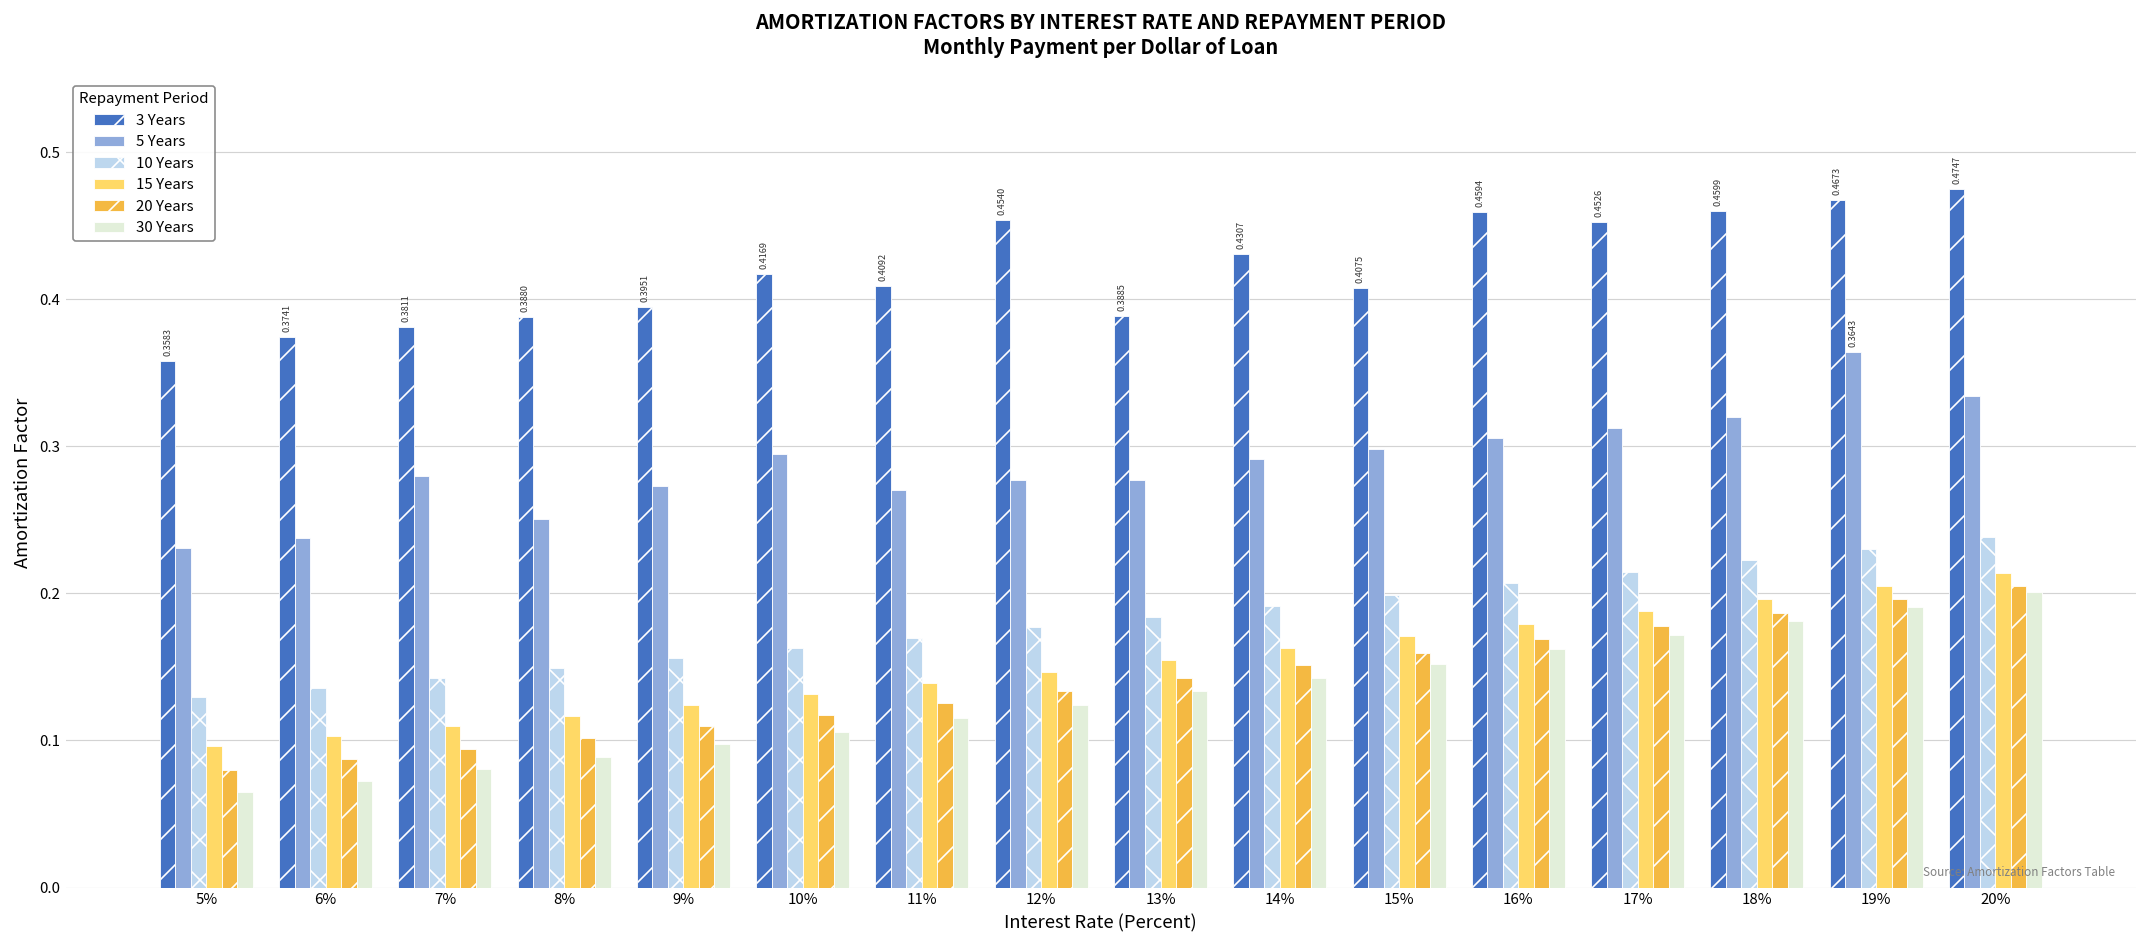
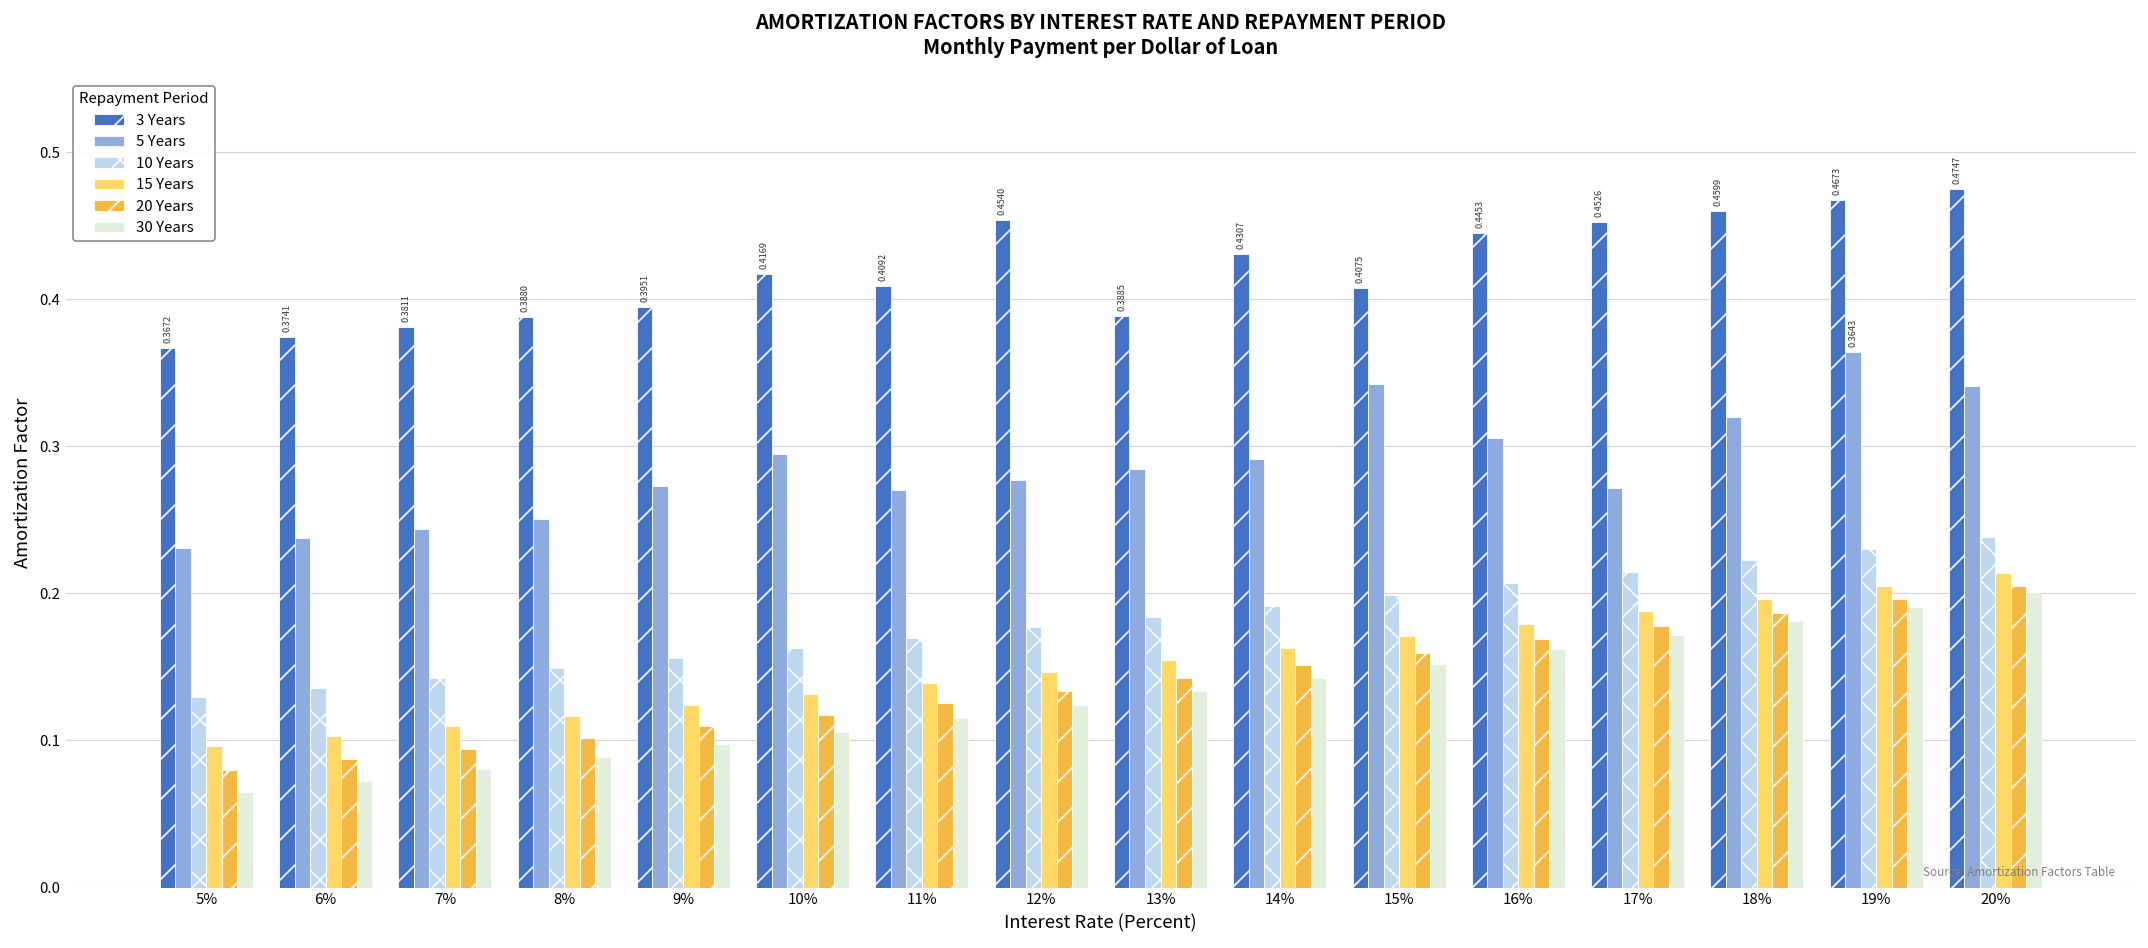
3 Years, 5%: 0.3583 -> 0.3672
5 Years, 7%: 0.280 -> 0.244
5 Years, 13%: 0.277 -> 0.284
5 Years, 15%: 0.298 -> 0.342
3 Years, 16%: 0.4594 -> 0.4453
5 Years, 17%: 0.313 -> 0.272
5 Years, 20%: 0.334 -> 0.341
